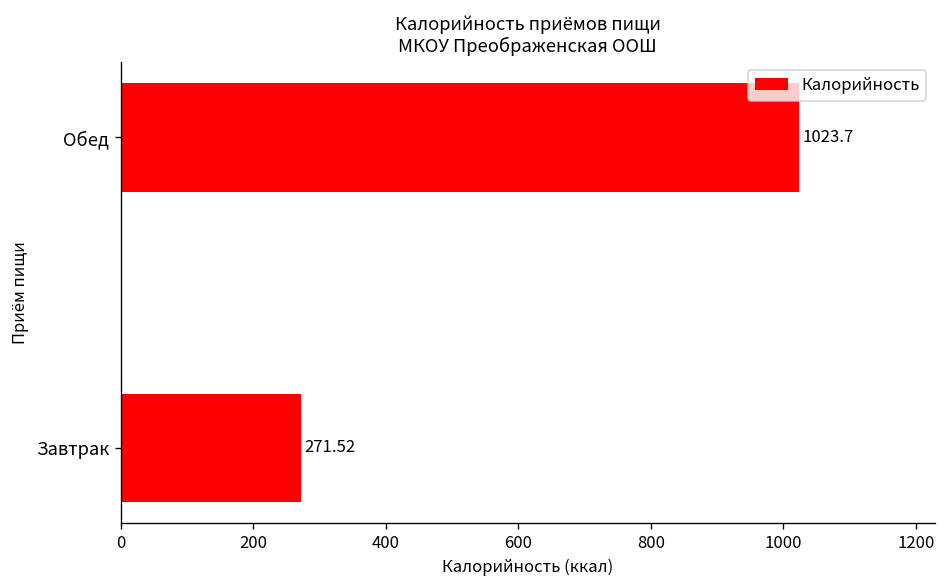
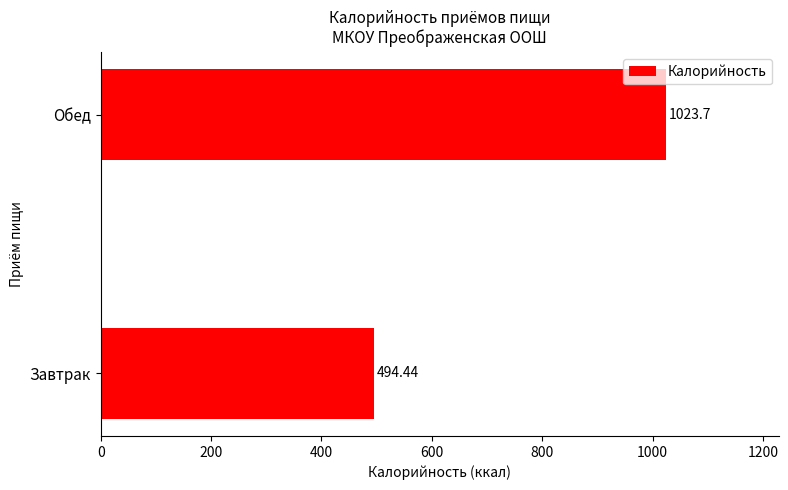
Завтрак: 271.52 -> 494.44
